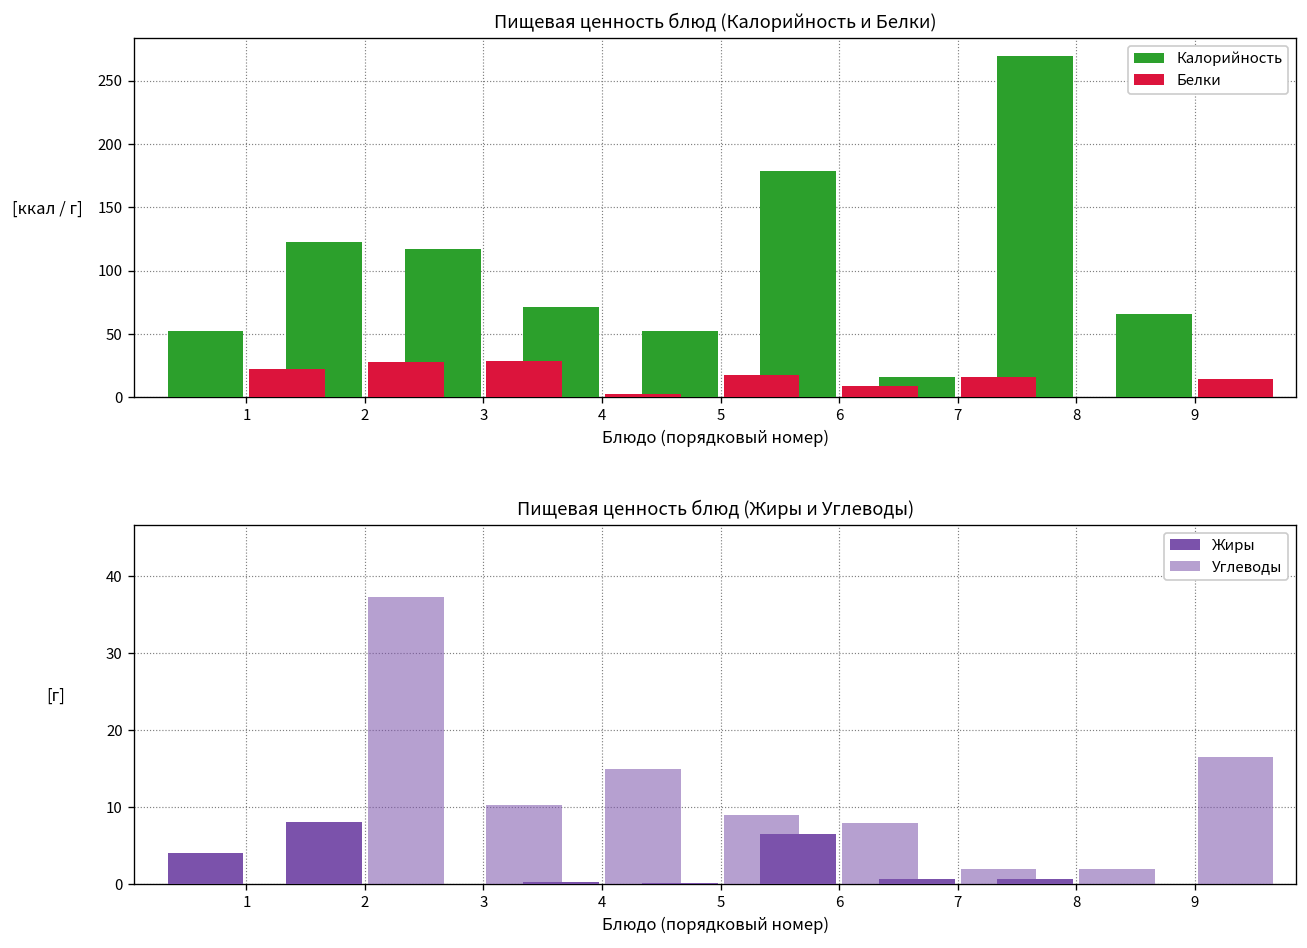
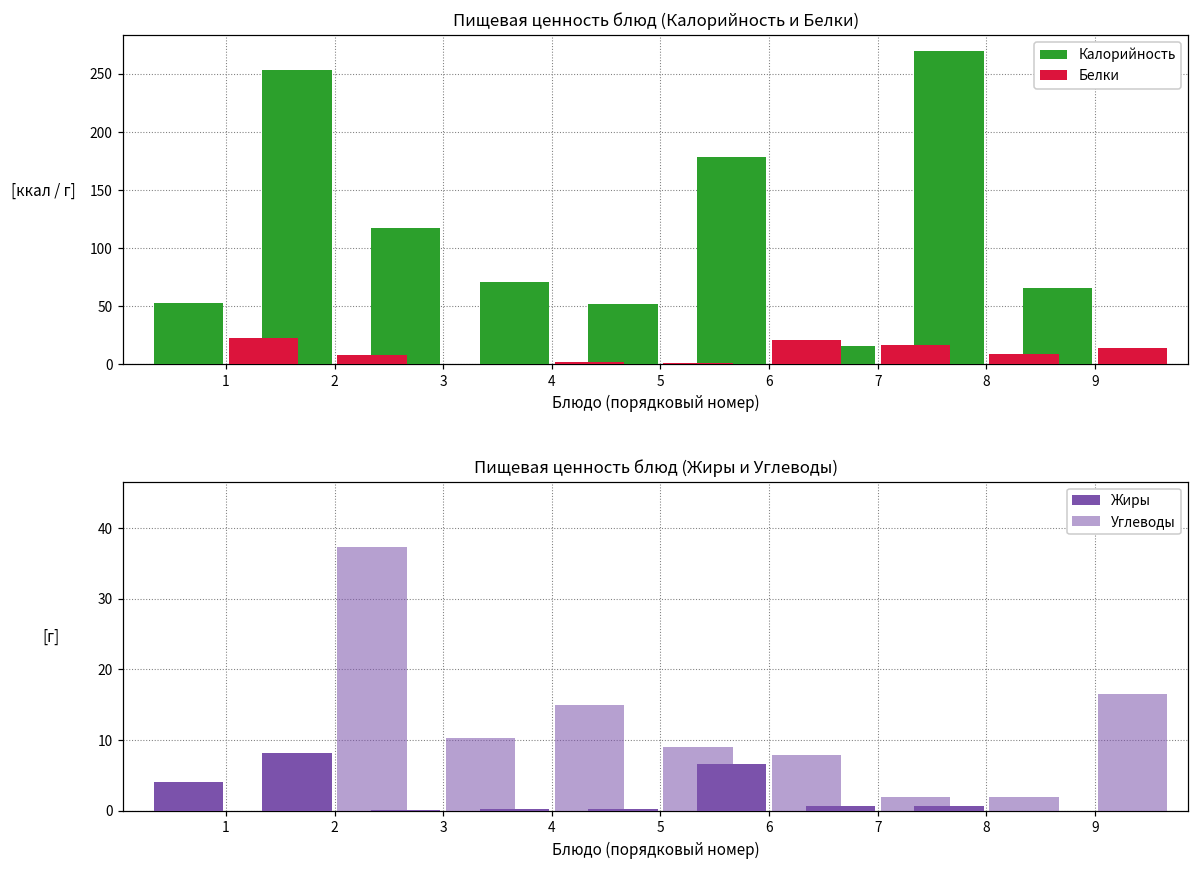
Пищевая ценность блюд (Калорийность и Белки), Калорийность, 2: 122 -> 254
Пищевая ценность блюд (Калорийность и Белки), Белки, 2: 28 -> 8
Пищевая ценность блюд (Калорийность и Белки), Белки, 3: 28 -> 0
Пищевая ценность блюд (Калорийность и Белки), Белки, 5: 18 -> 1
Пищевая ценность блюд (Калорийность и Белки), Белки, 6: 9 -> 21
Пищевая ценность блюд (Калорийность и Белки), Белки, 8: 1 -> 9
